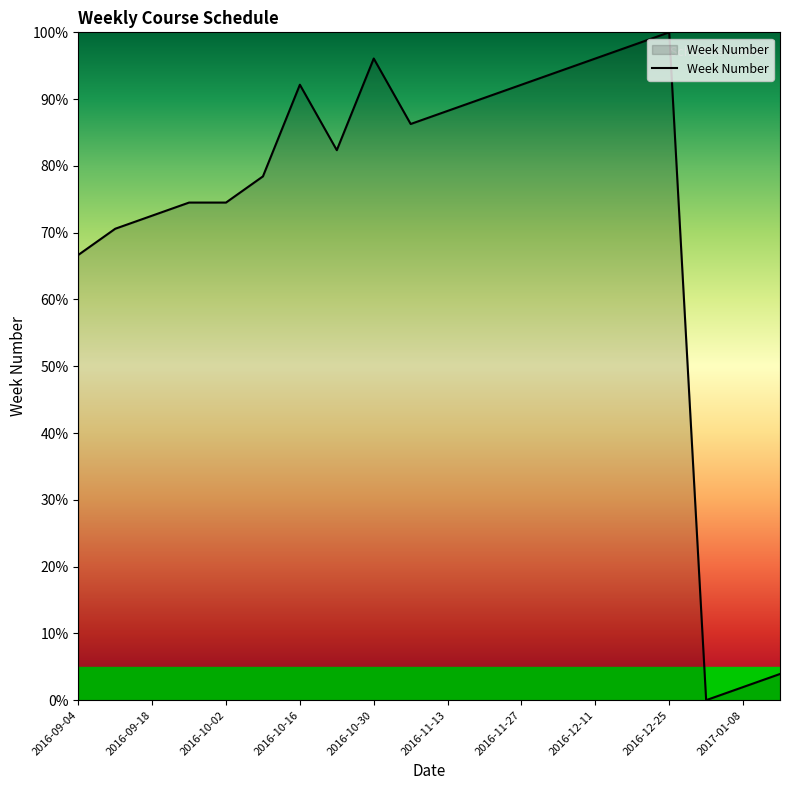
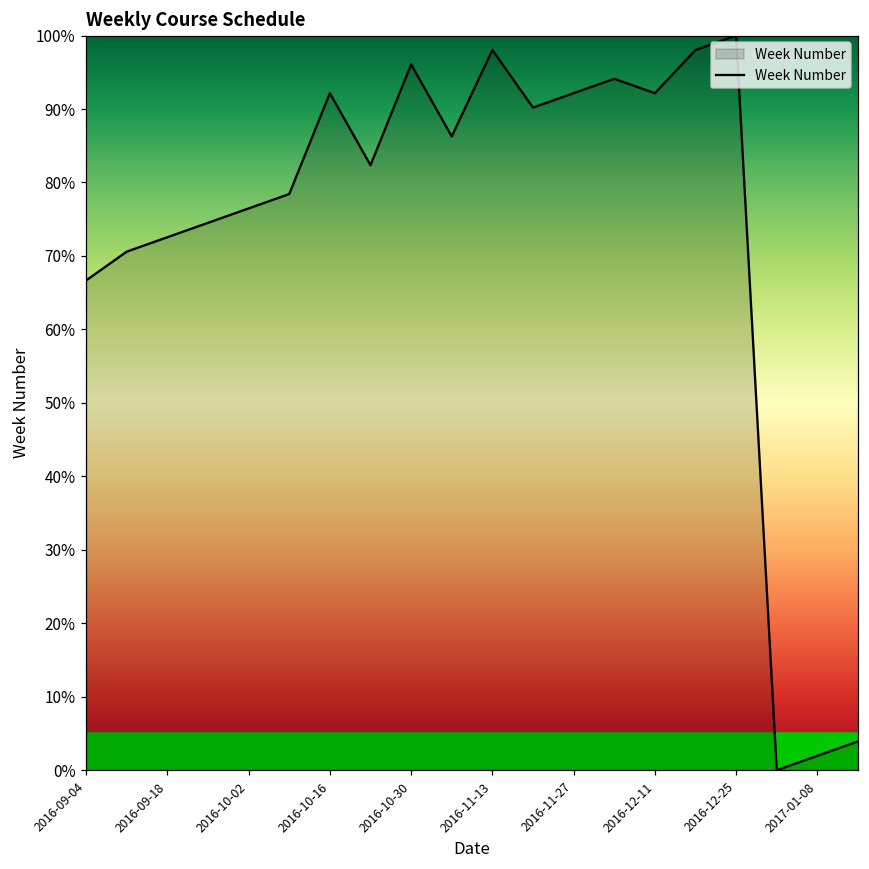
2016-10-02: 75% -> 76%
2016-11-13: 88% -> 98%
2016-12-11: 96% -> 92%
